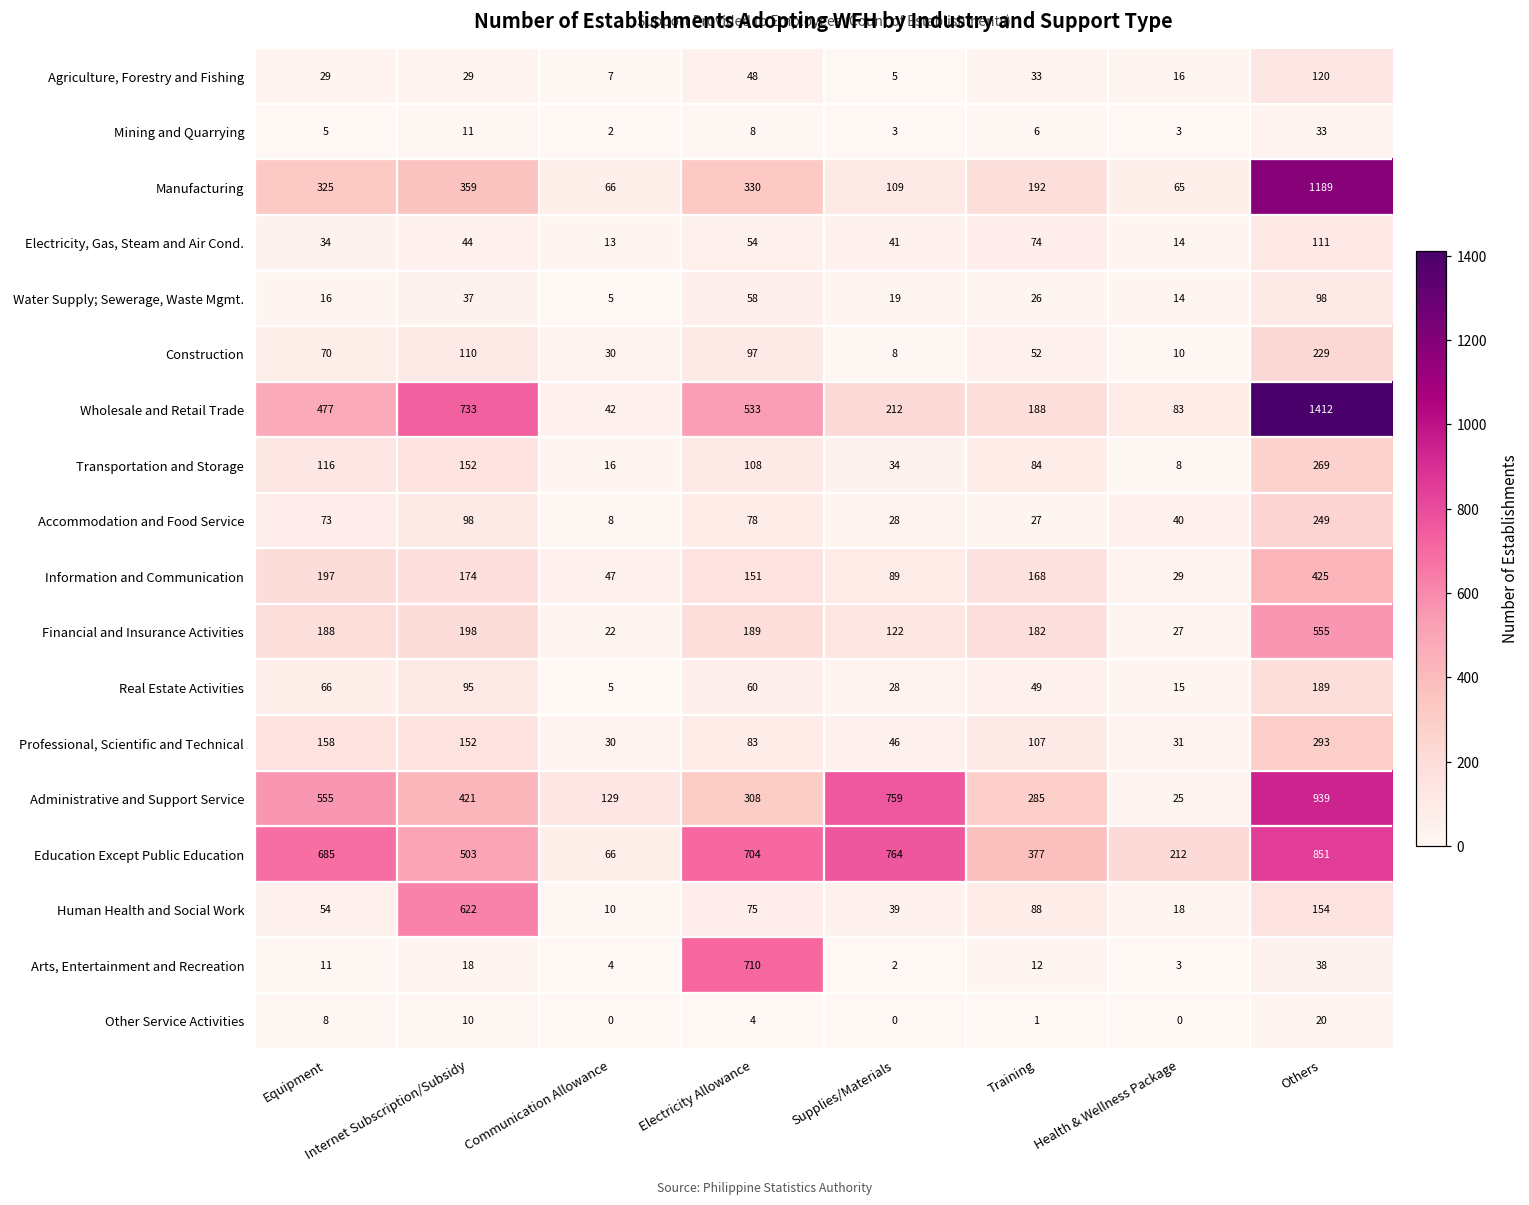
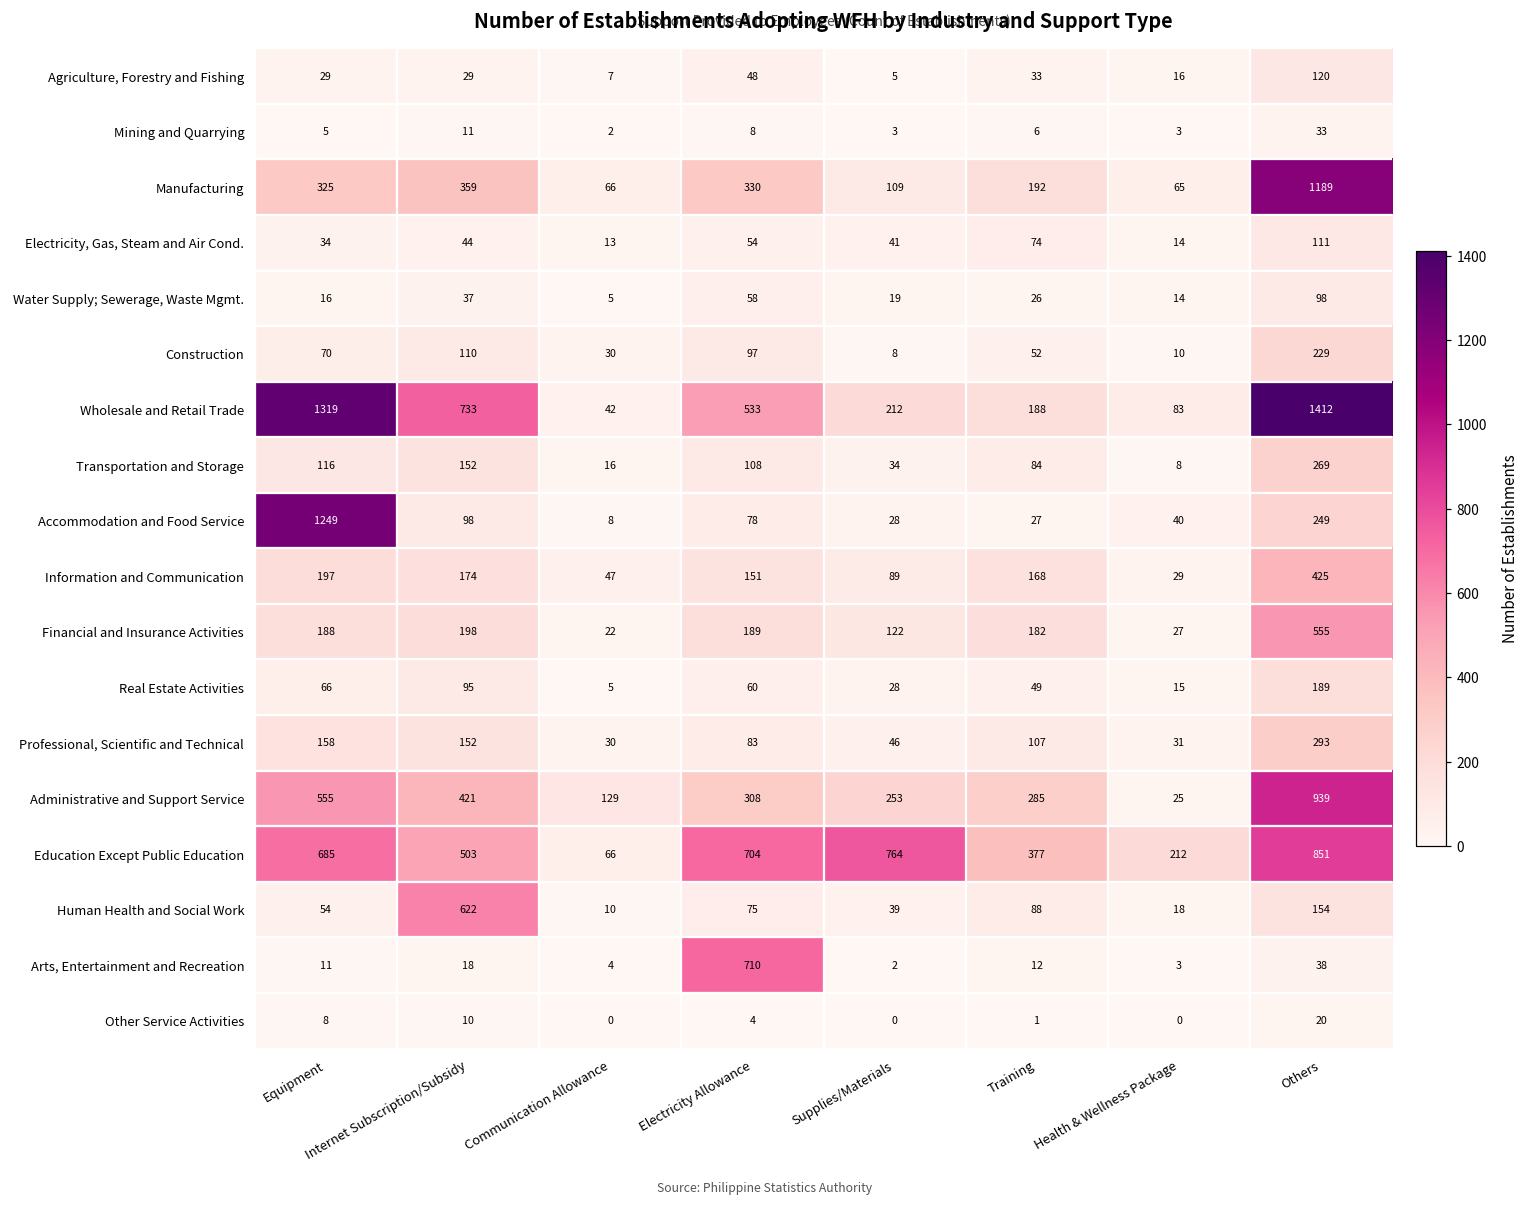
Wholesale and Retail Trade, Equipment: 477 -> 1319
Accommodation and Food Service, Equipment: 73 -> 1249
Administrative and Support Service, Supplies/Materials: 759 -> 253
